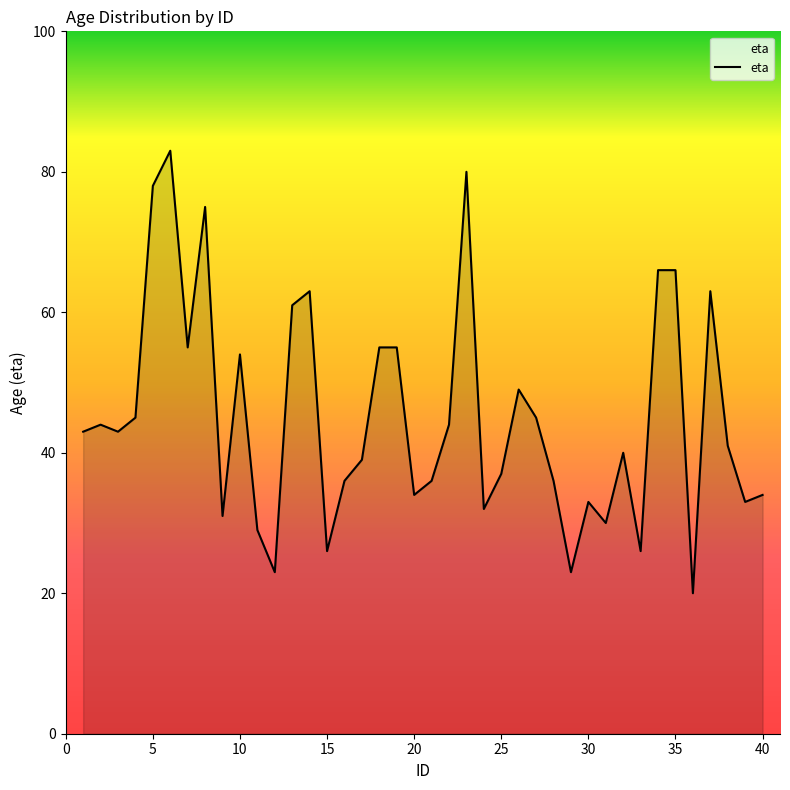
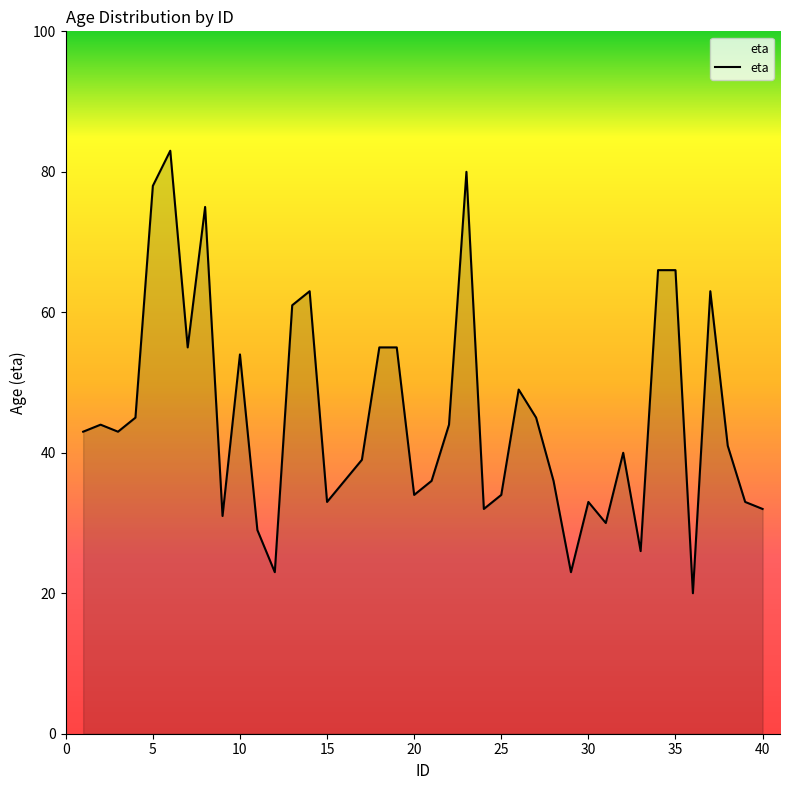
15: 26 -> 33
25: 37 -> 34
40: 34 -> 32
